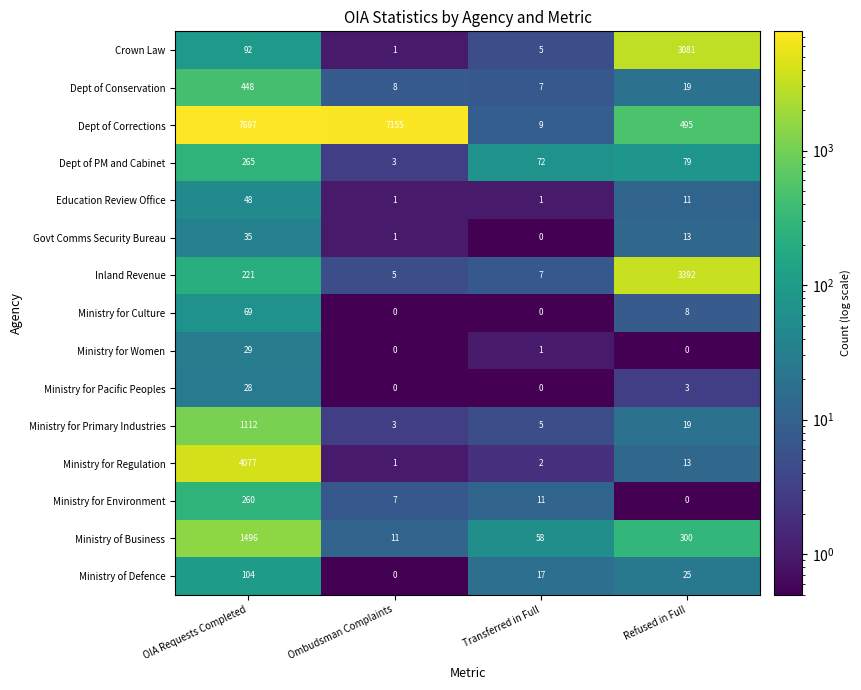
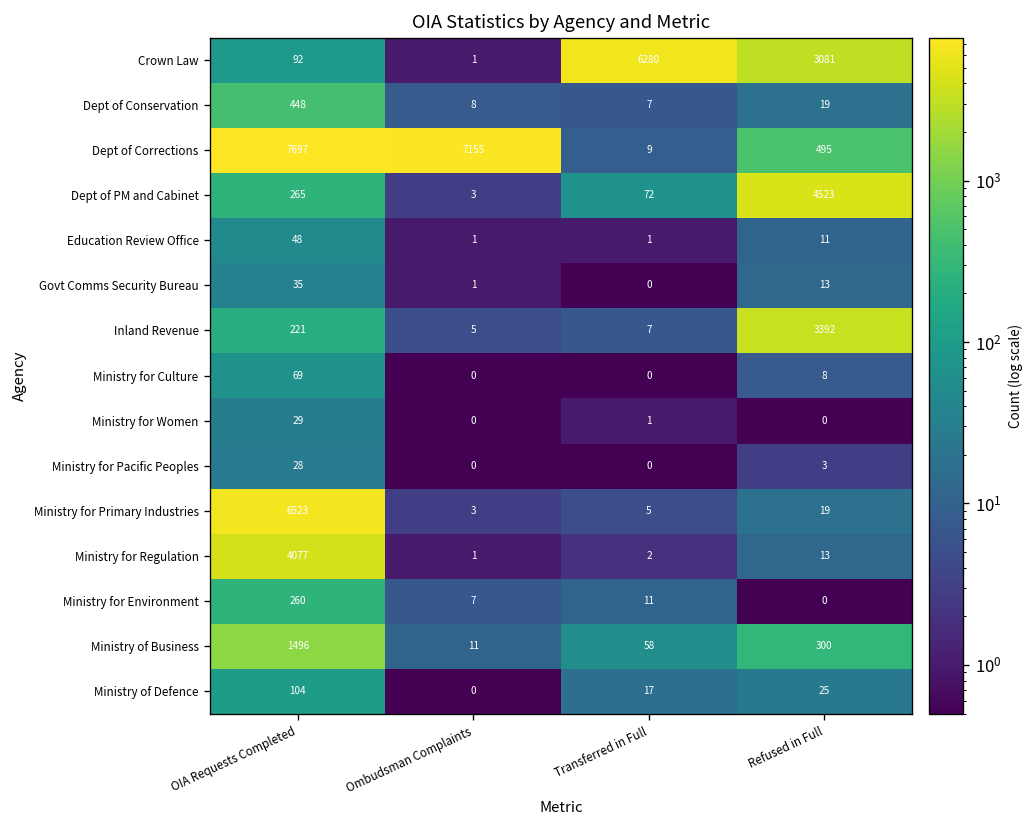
Crown Law, Transferred in Full: 5 -> 6280
Dept of PM and Cabinet, Refused in Full: 79 -> 4523
Ministry for Primary Industries, OIA Requests Completed: 1112 -> 6523
